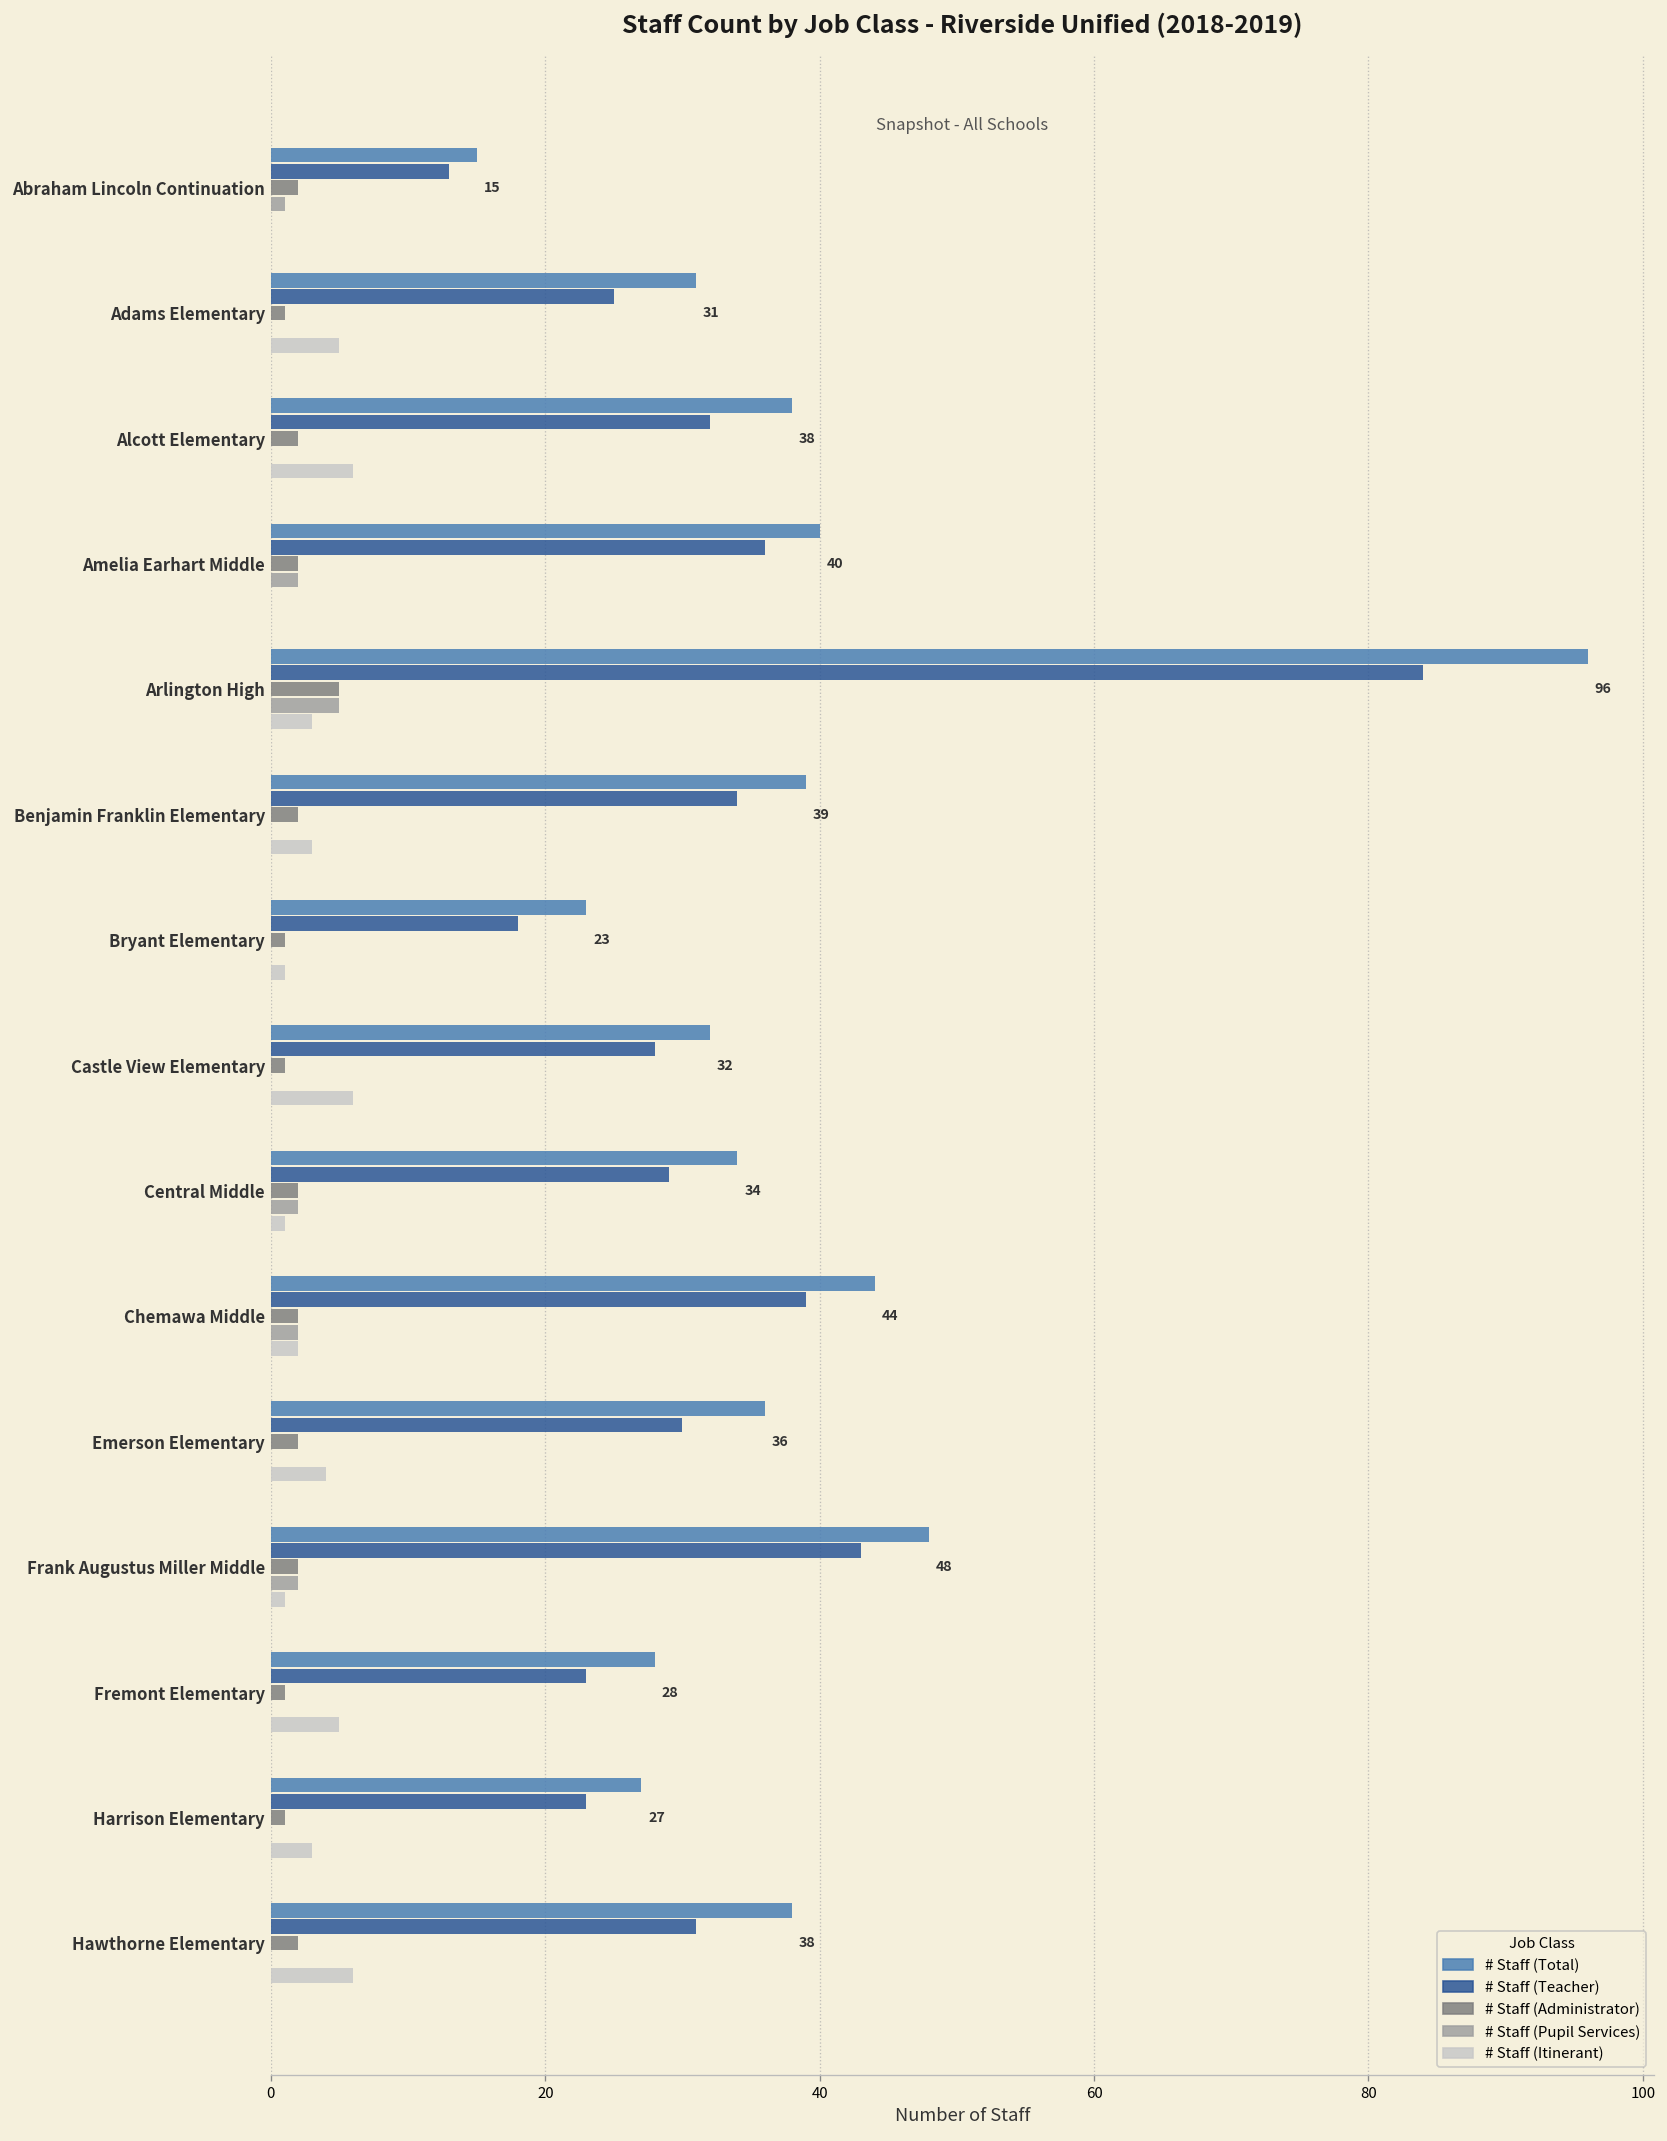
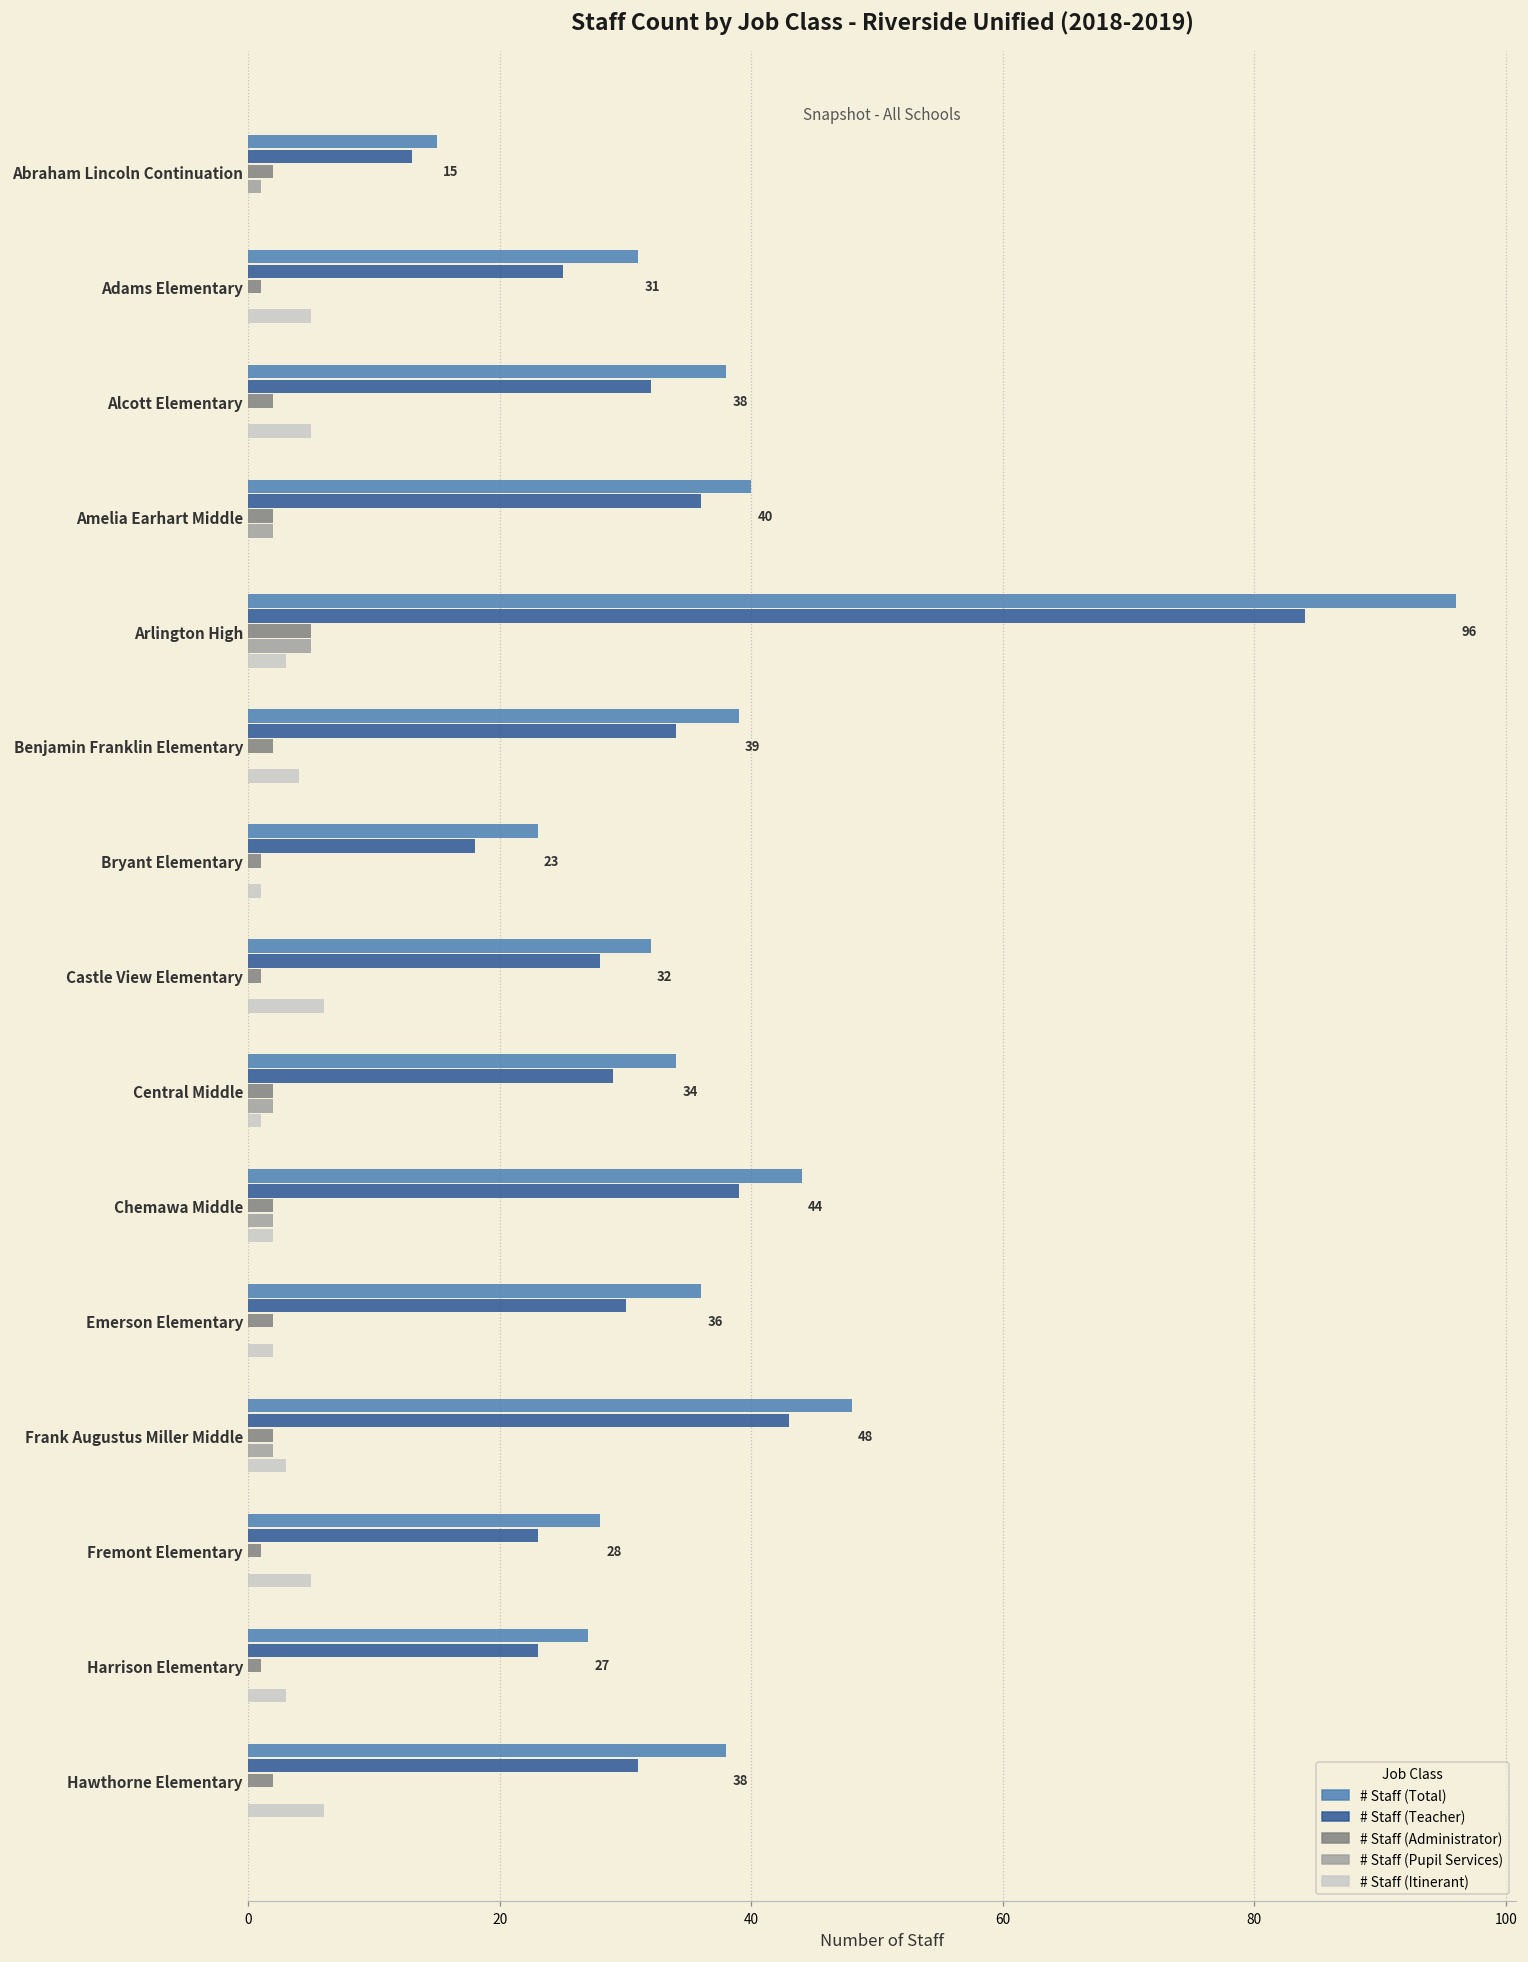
# Staff (Itinerant), Alcott Elementary: 6 -> 5
# Staff (Itinerant), Benjamin Franklin Elementary: 3 -> 4
# Staff (Itinerant), Emerson Elementary: 4 -> 2
# Staff (Itinerant), Frank Augustus Miller Middle: 1 -> 3
